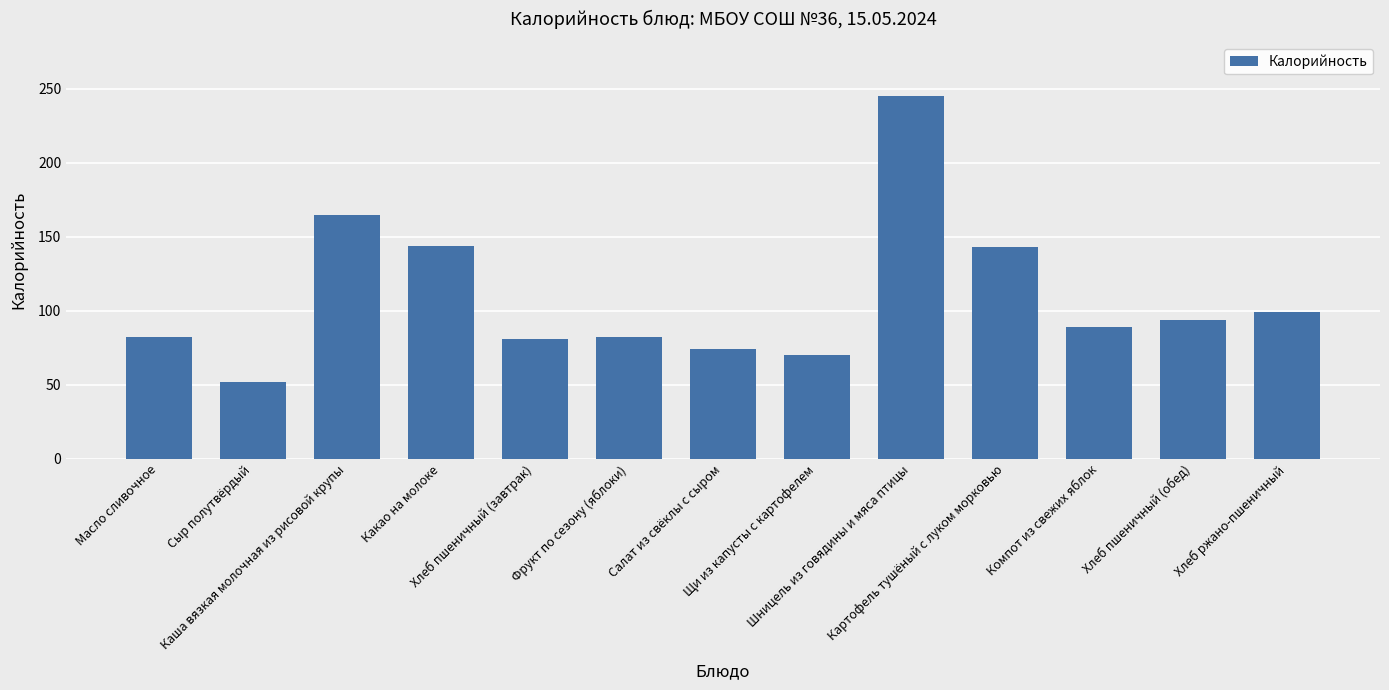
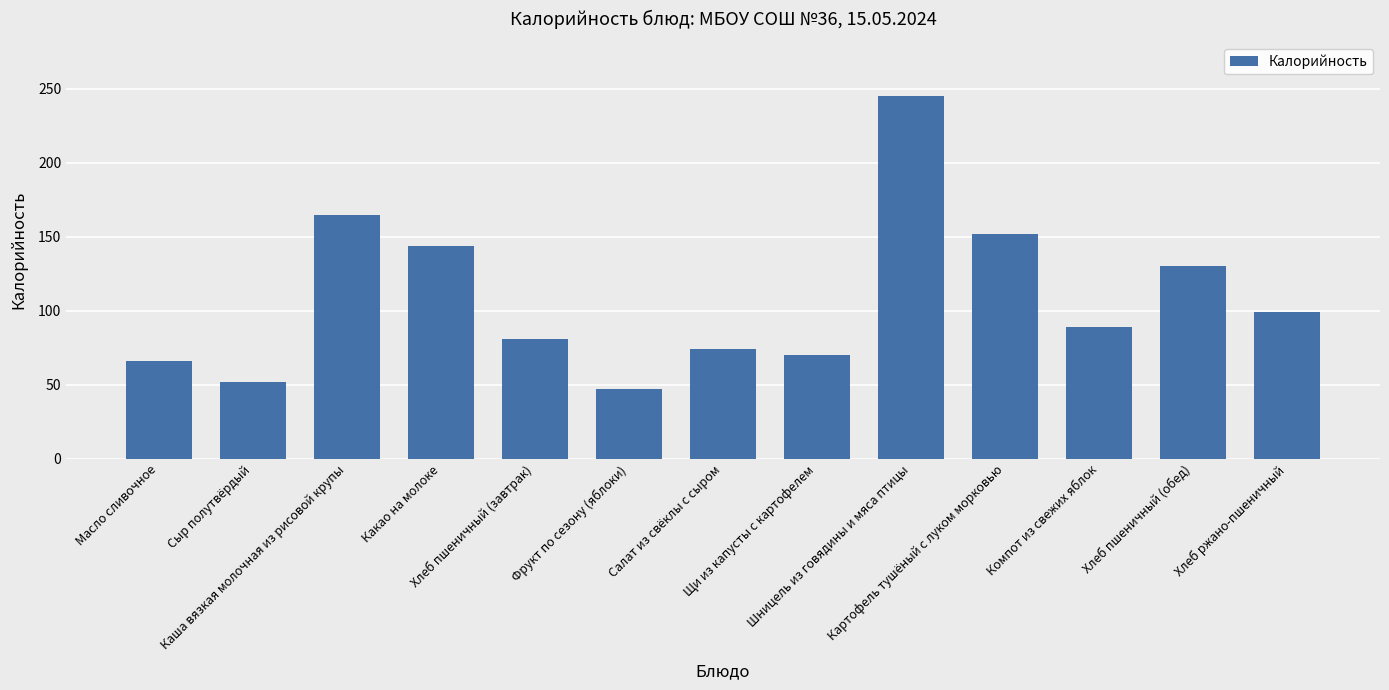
Масло сливочное: 82 -> 66
Фрукт по сезону (яблоки): 82 -> 47
Картофель тушёный с луком морковью: 143 -> 152
Хлеб пшеничный (обед): 94 -> 130
